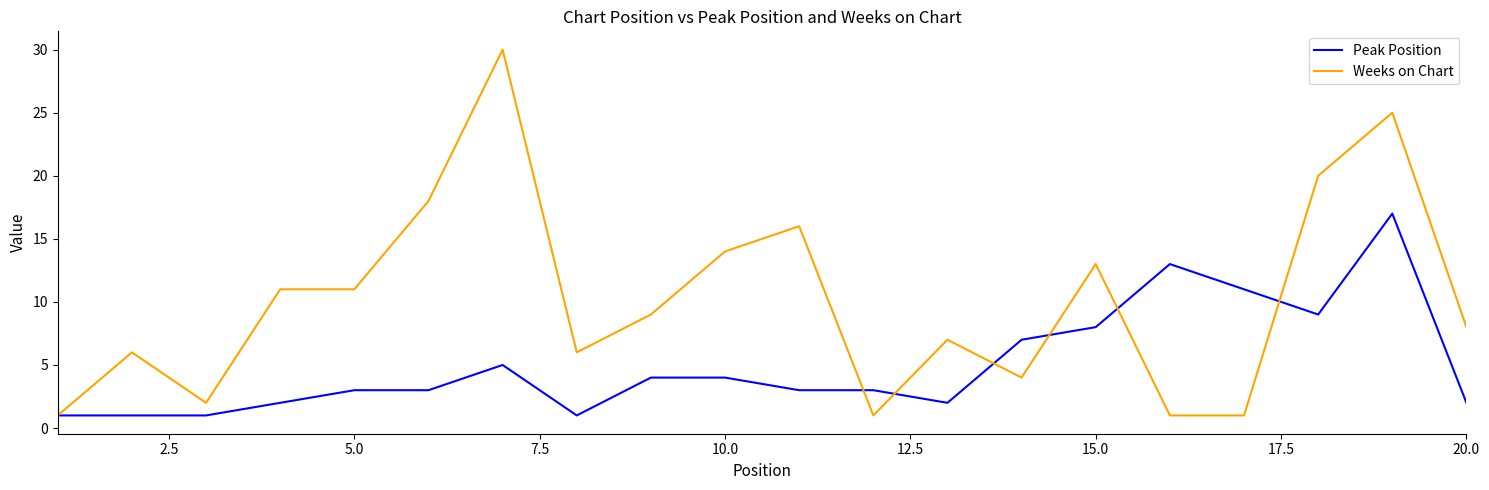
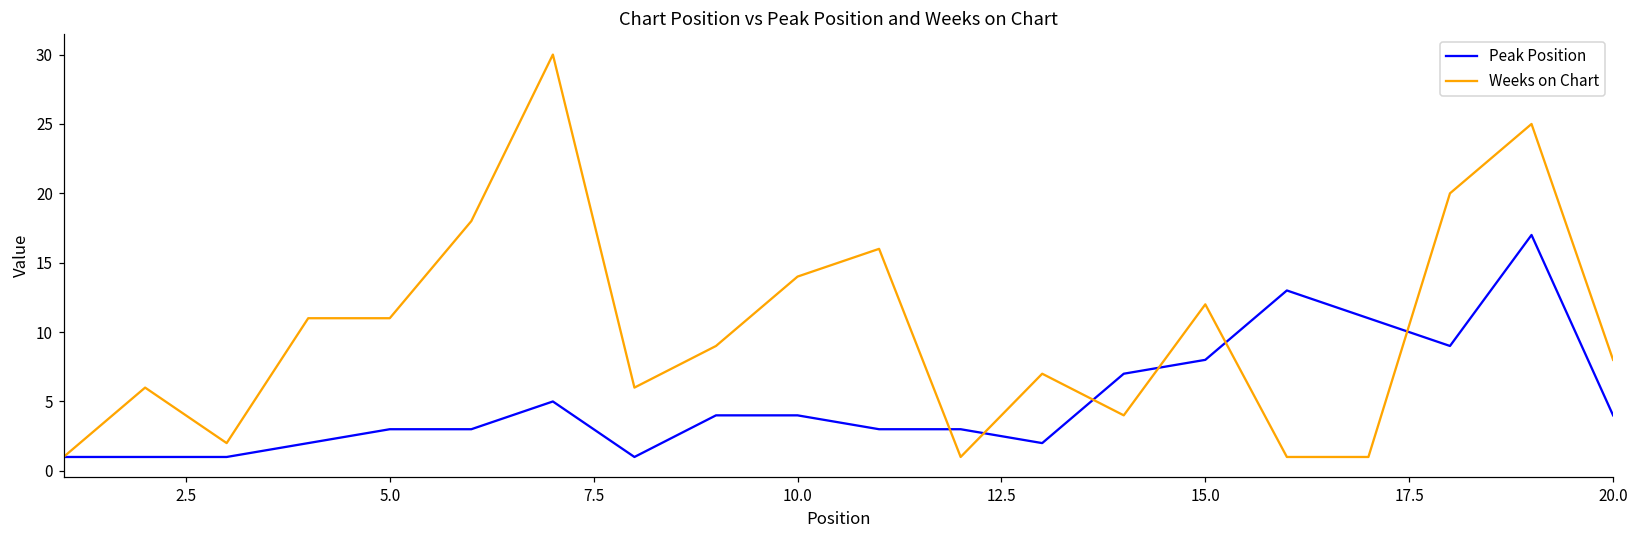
Weeks on Chart, 15.0: 13 -> 12
Peak Position, 20.0: 2 -> 4
